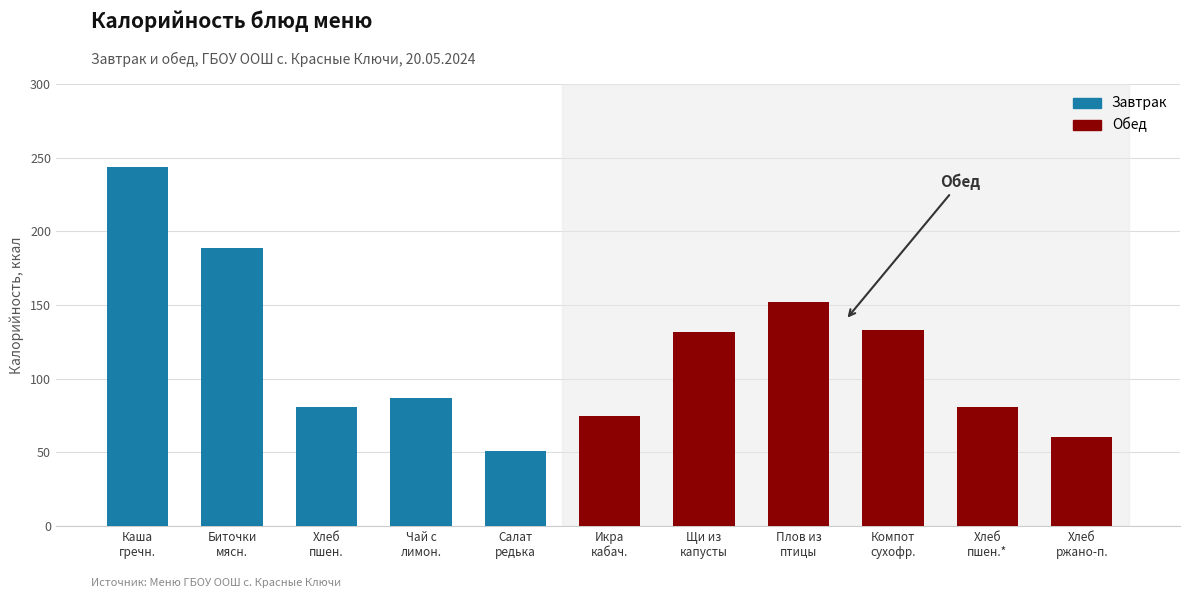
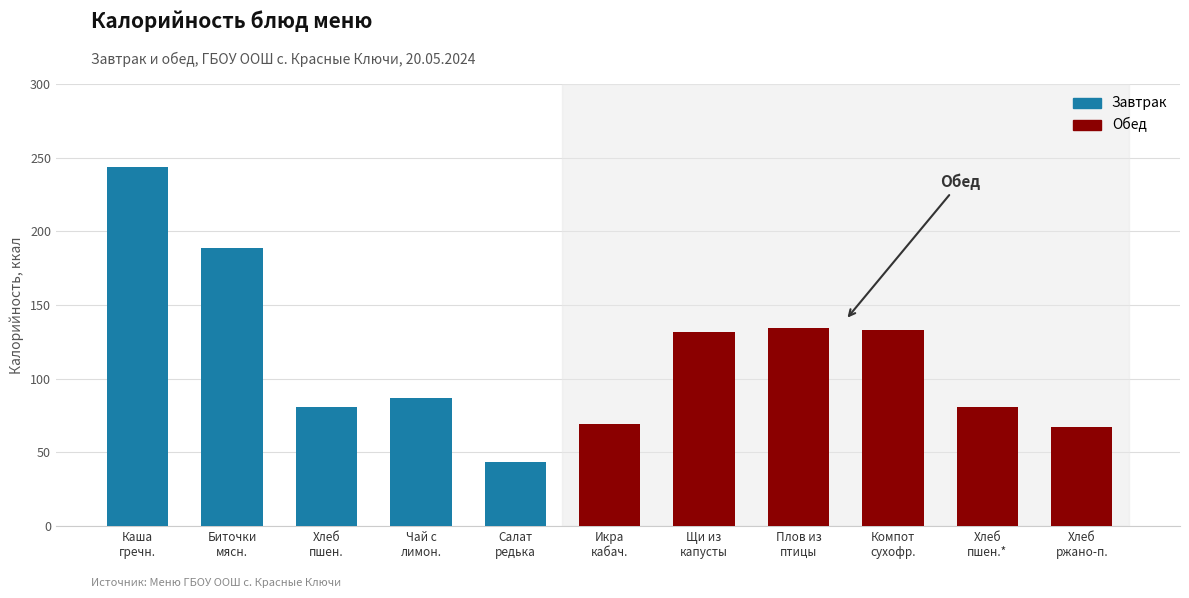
Салат редька: 51 -> 43
Икра кабач.: 75 -> 69
Плов из птицы: 152 -> 135
Хлеб ржано-п.: 60 -> 67
